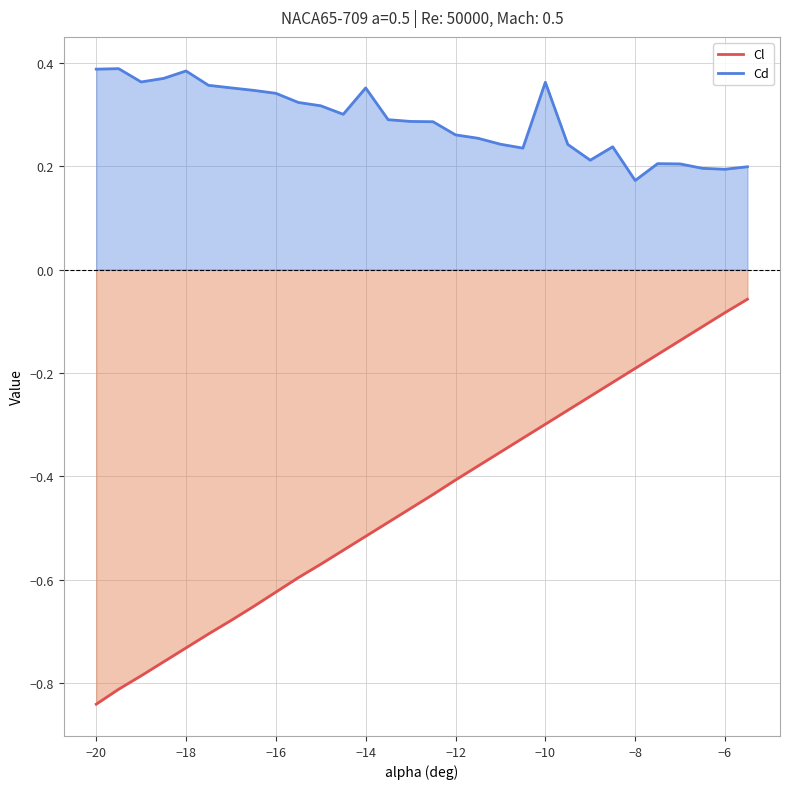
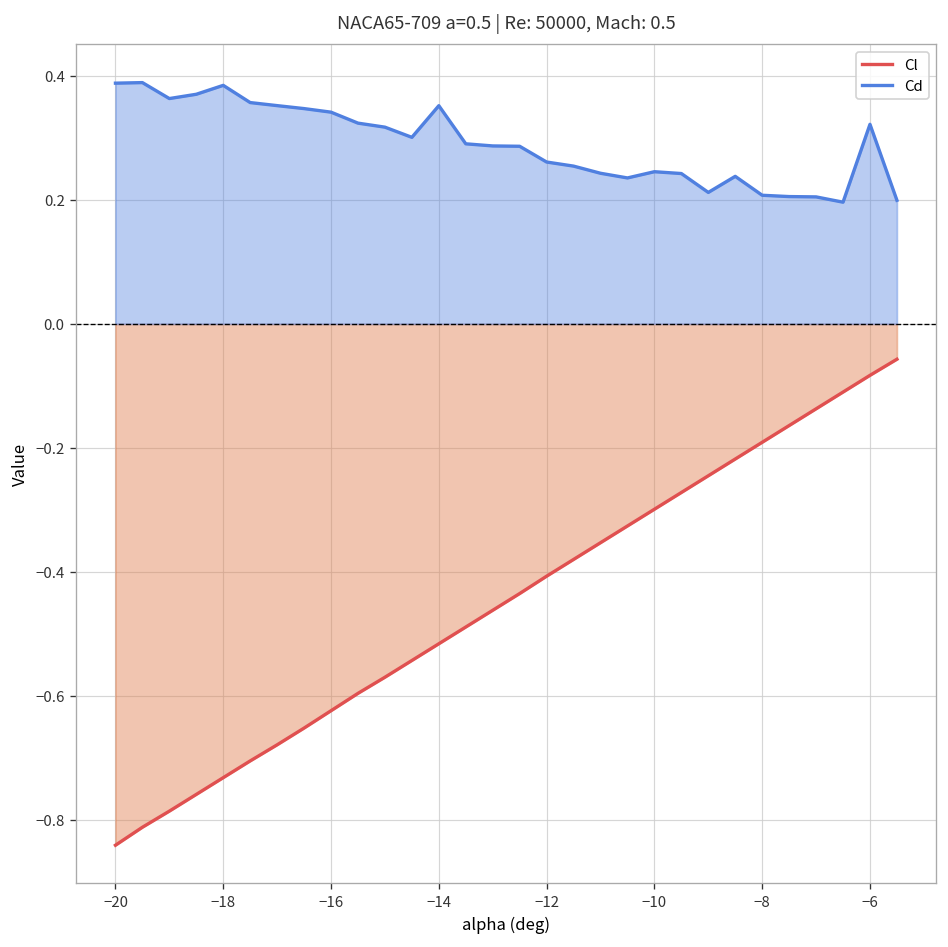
Cd, −10: 0.36 -> 0.25
Cd, −8: 0.17 -> 0.21
Cd, −6: 0.19 -> 0.32
